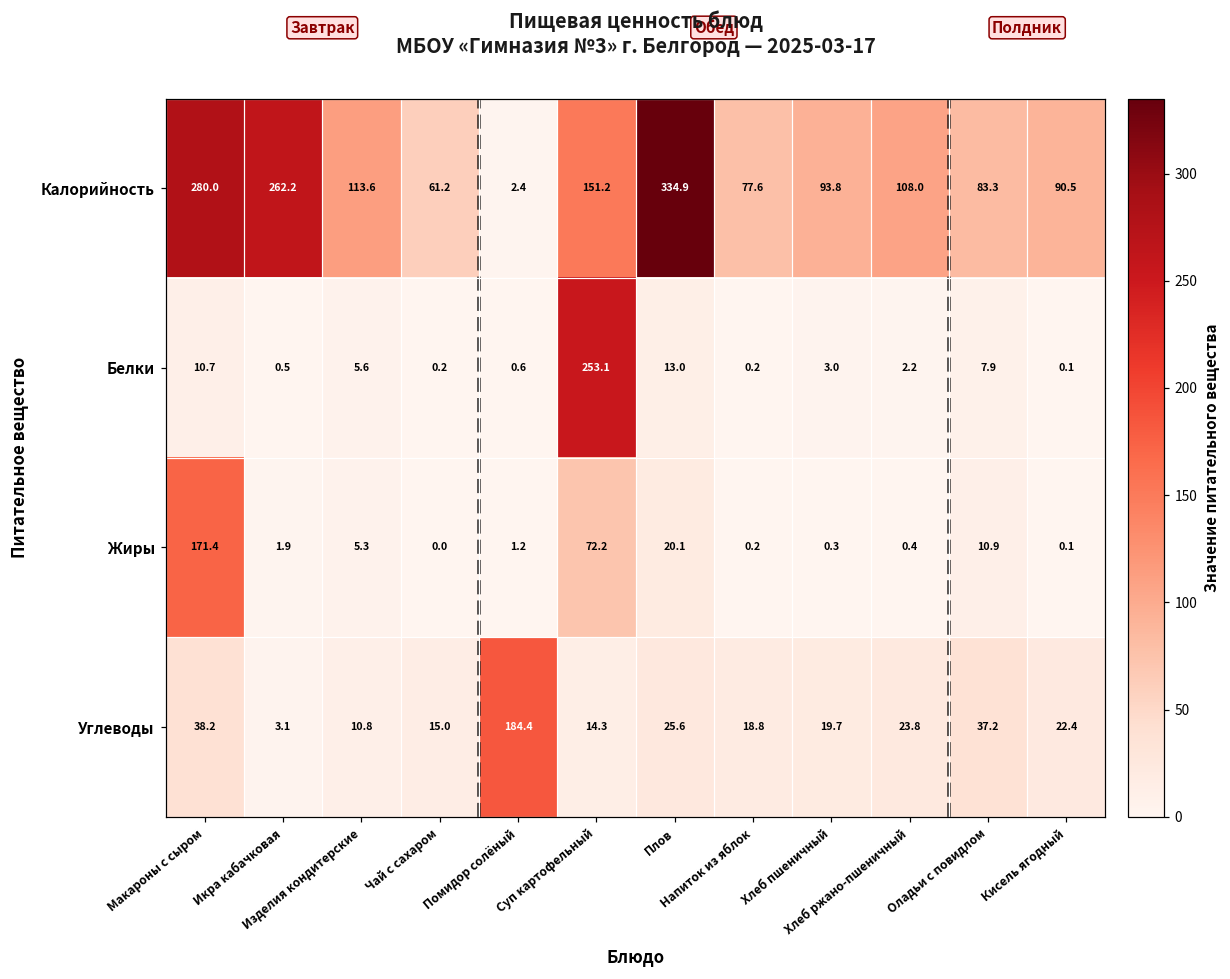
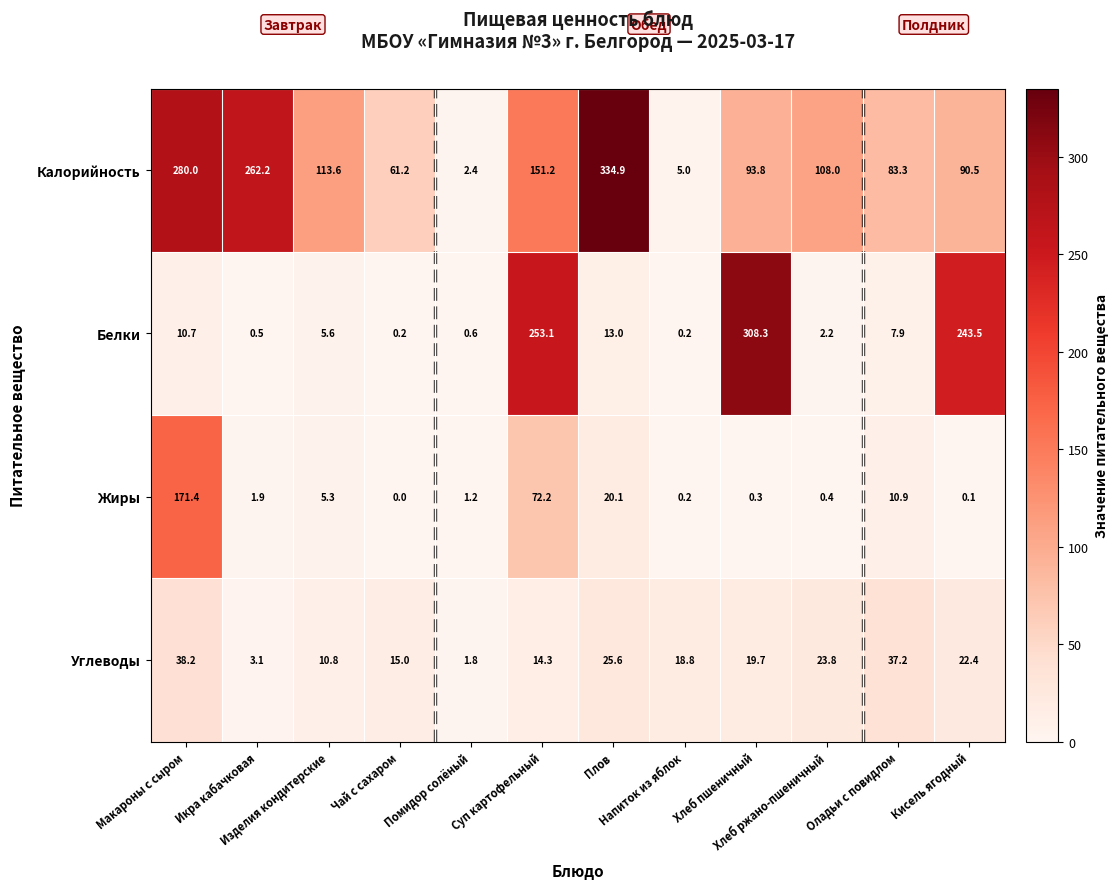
Калорийность, Напиток из яблок: 77.6 -> 5.0
Белки, Хлеб пшеничный: 3.0 -> 308.3
Белки, Кисель ягодный: 0.1 -> 243.5
Углеводы, Помидор солёный: 184.4 -> 1.8
